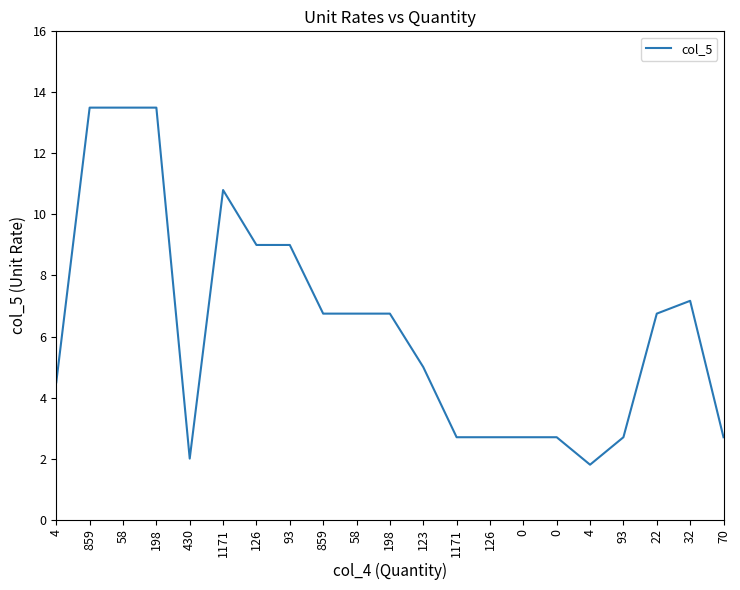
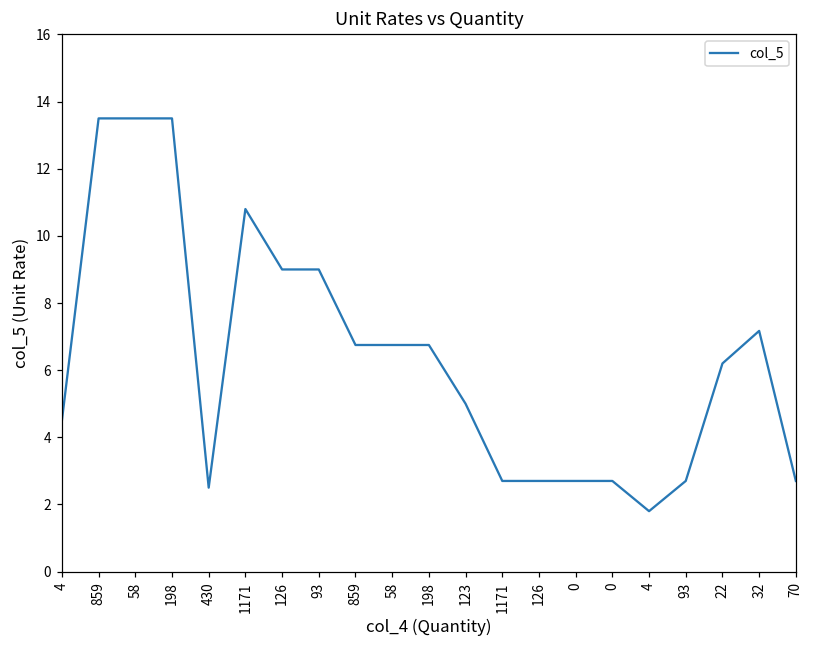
430: 2.0 -> 2.5
22: 6.8 -> 6.2
